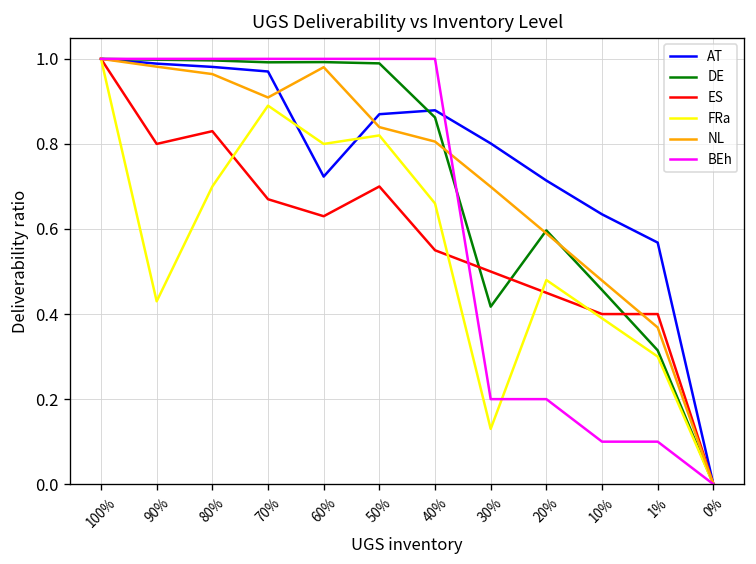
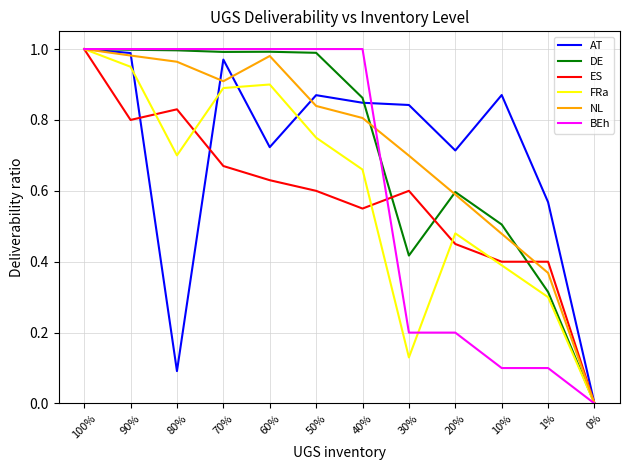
FRa, 90%: 0.43 -> 0.95
AT, 80%: 0.98 -> 0.09
FRa, 60%: 0.8 -> 0.9
ES, 50%: 0.7 -> 0.6
FRa, 50%: 0.82 -> 0.75
AT, 40%: 0.88 -> 0.85
AT, 30%: 0.80 -> 0.84
ES, 30%: 0.5 -> 0.6
AT, 10%: 0.63 -> 0.87
DE, 10%: 0.46 -> 0.51
